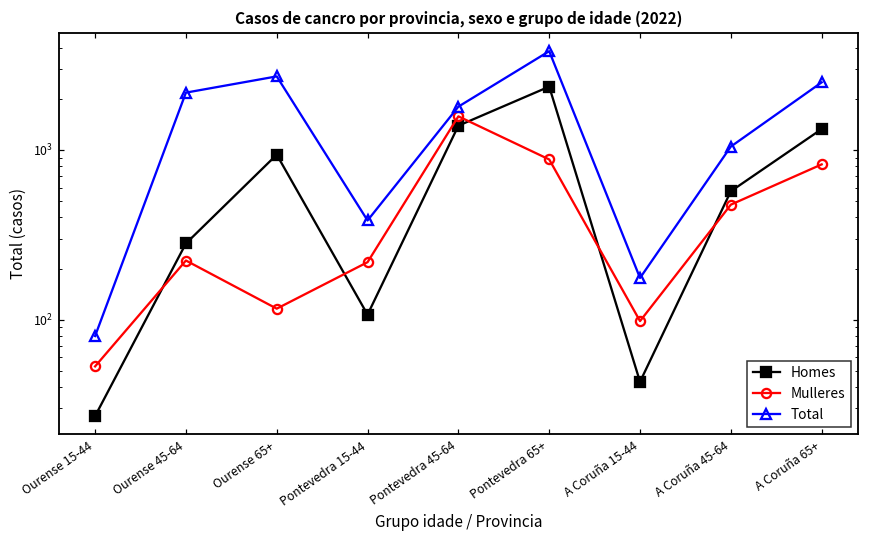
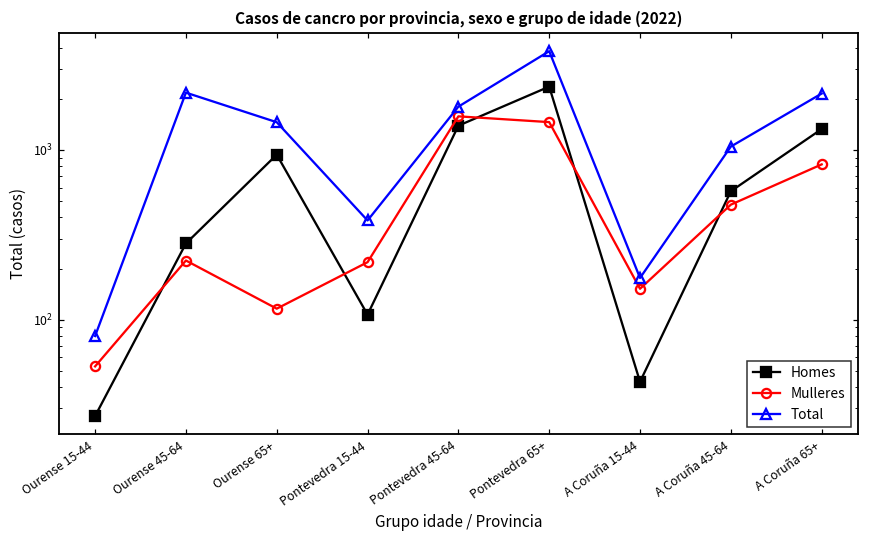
Total, Ourense 65+: 2700 -> 1500
Mulleres, Pontevedra 65+: 900 -> 1500
Mulleres, A Coruña 15-44: 100 -> 150
Total, A Coruña 65+: 2500 -> 2200
